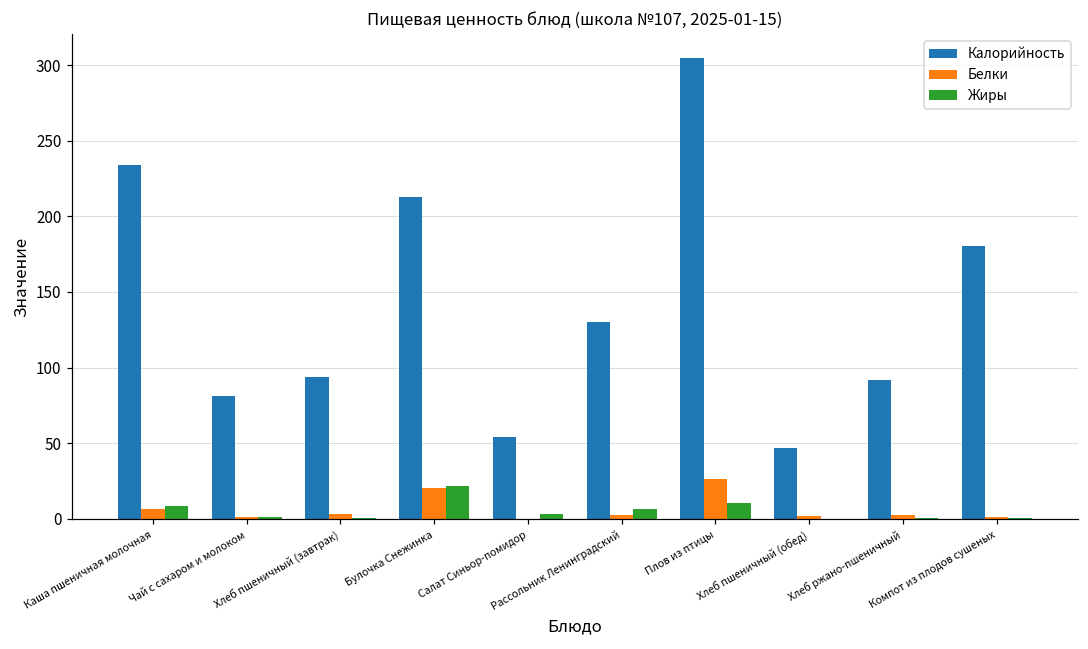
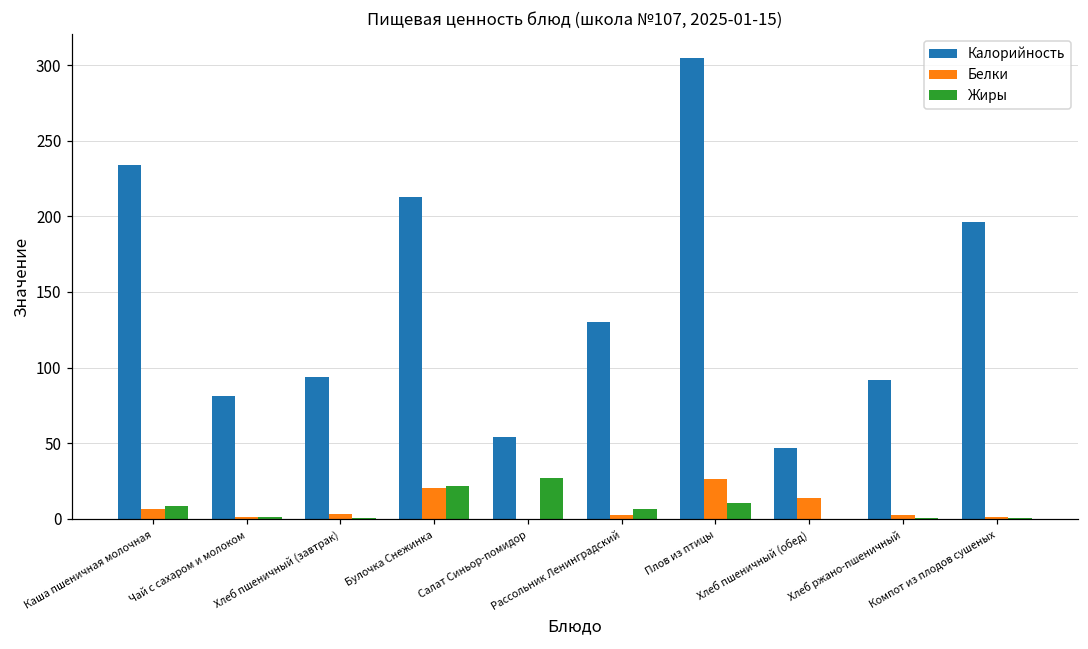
Жиры, Салат Синьор-помидор: 3 -> 27
Белки, Хлеб пшеничный (обед): 2 -> 14
Калорийность, Компот из плодов сушеных: 180 -> 196
